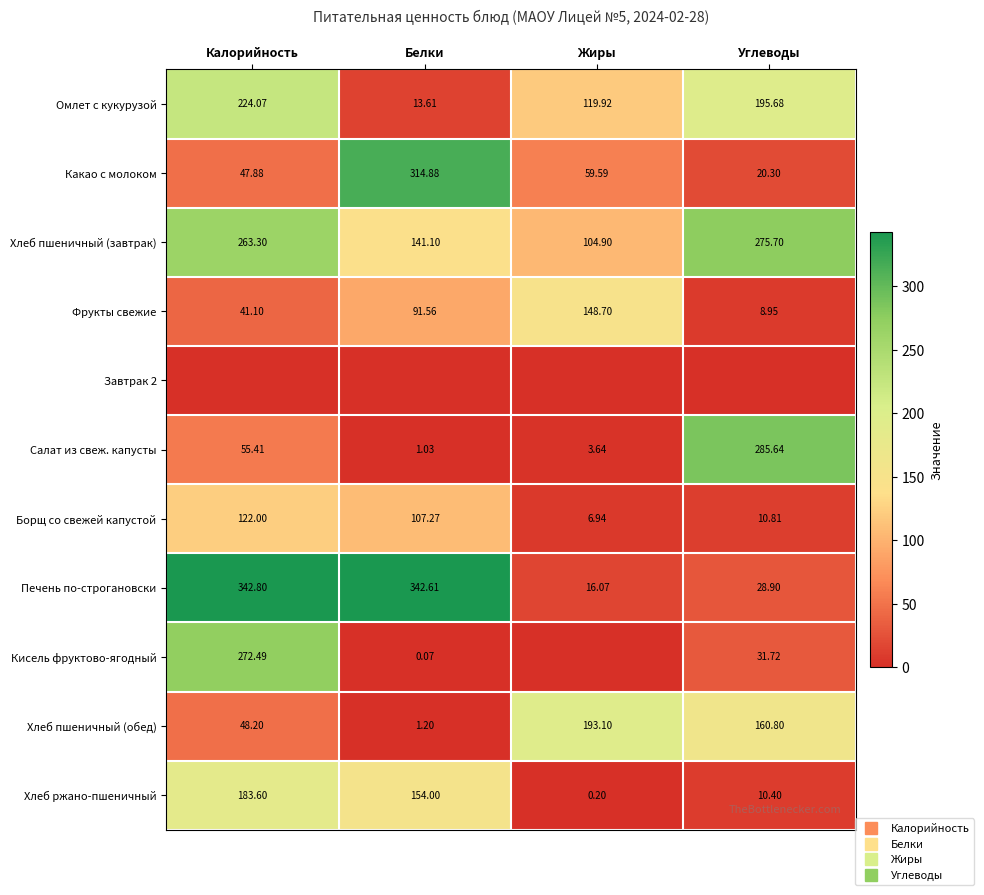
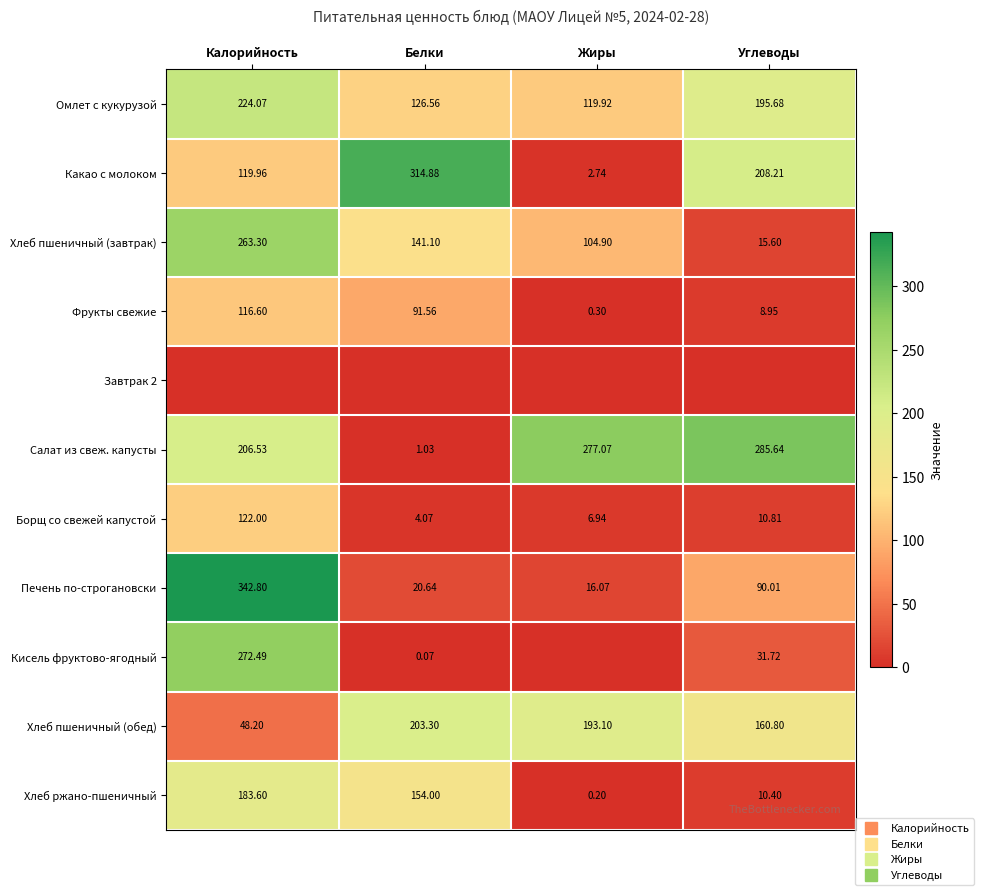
Омлет с кукурузой, Белки: 13.61 -> 126.56
Какао с молоком, Калорийность: 47.88 -> 119.96
Какао с молоком, Жиры: 59.59 -> 2.74
Какао с молоком, Углеводы: 20.30 -> 208.21
Хлеб пшеничный (завтрак), Углеводы: 275.70 -> 15.60
Фрукты свежие, Калорийность: 41.10 -> 116.60
Фрукты свежие, Жиры: 148.70 -> 0.30
Салат из свеж. капусты, Калорийность: 55.41 -> 206.53
Салат из свеж. капусты, Жиры: 3.64 -> 277.07
Борщ со свежей капустой, Белки: 107.27 -> 4.07
Печень по-строгановски, Белки: 342.61 -> 20.64
Печень по-строгановски, Углеводы: 28.90 -> 90.01
Хлеб пшеничный (обед), Белки: 1.20 -> 203.30
